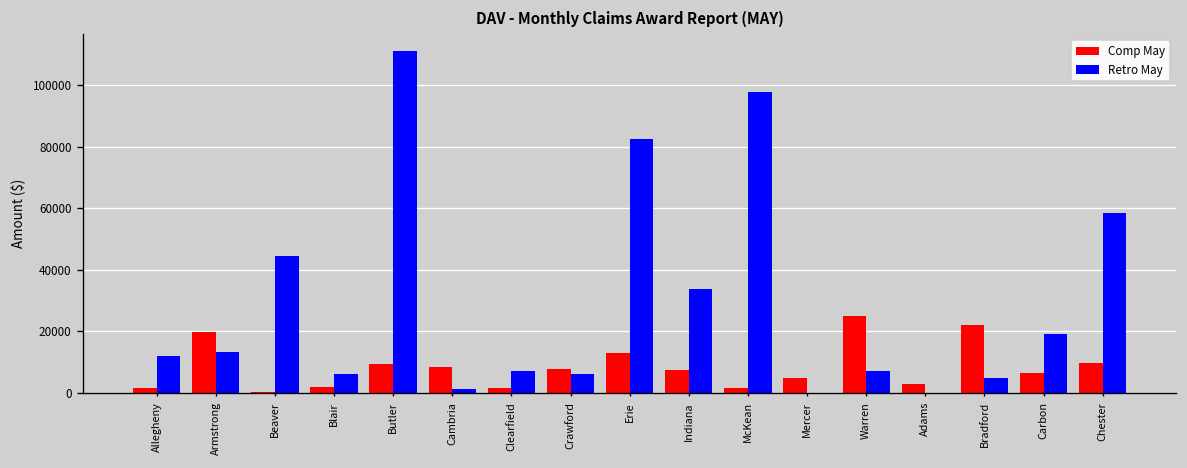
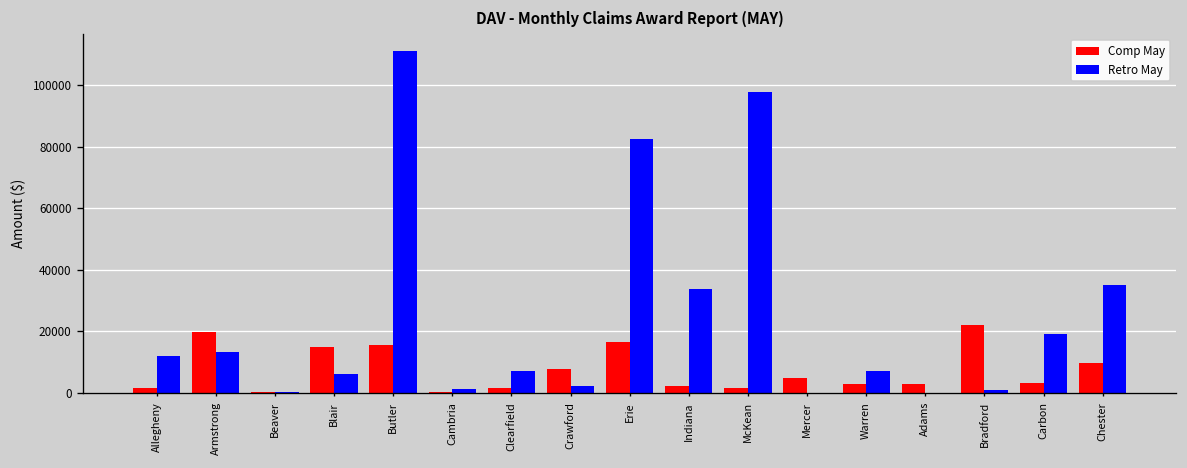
Retro May, Beaver: 44000 -> 0
Comp May, Blair: 2000 -> 15000
Comp May, Butler: 9000 -> 15000
Comp May, Cambria: 8000 -> 0
Retro May, Crawford: 6000 -> 2000
Comp May, Erie: 13000 -> 16000
Comp May, Indiana: 7000 -> 2000
Comp May, Warren: 25000 -> 3000
Retro May, Bradford: 5000 -> 1000
Comp May, Carbon: 6000 -> 3000
Retro May, Chester: 58000 -> 35000
